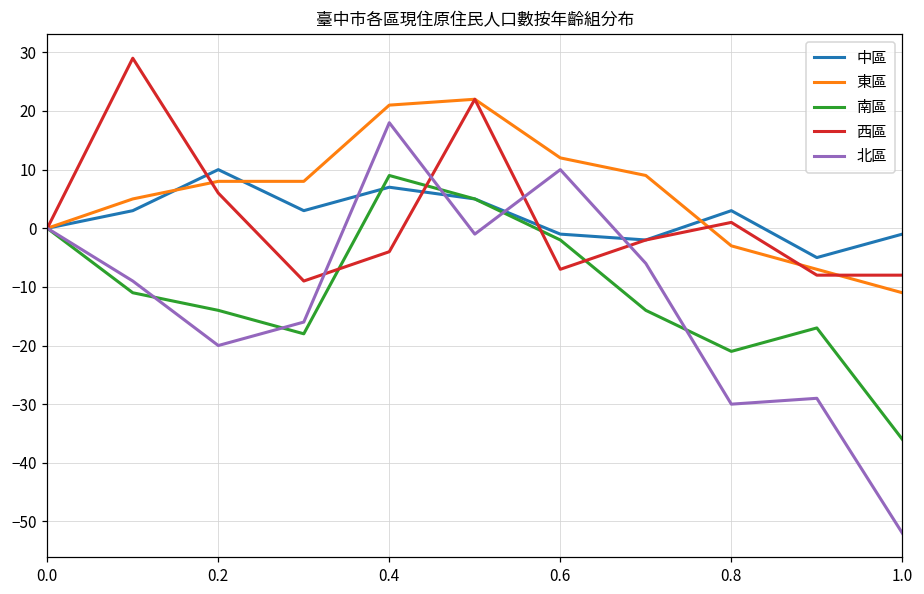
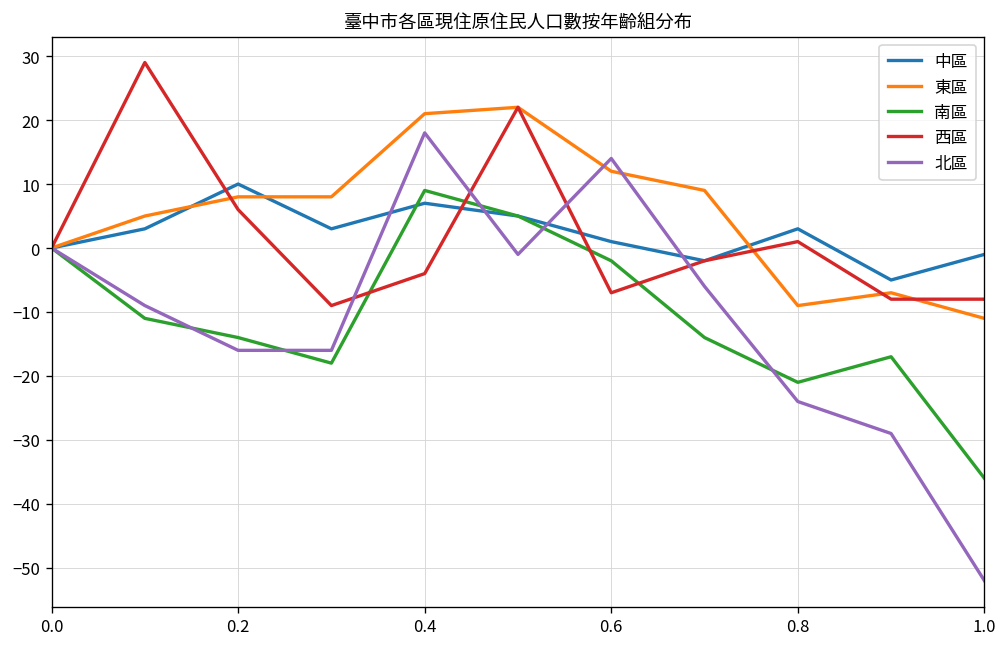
北區, 0.2: -20 -> -16
中區, 0.6: -1 -> 1
北區, 0.6: 10 -> 14
東區, 0.8: -3 -> -9
北區, 0.8: -30 -> -24
